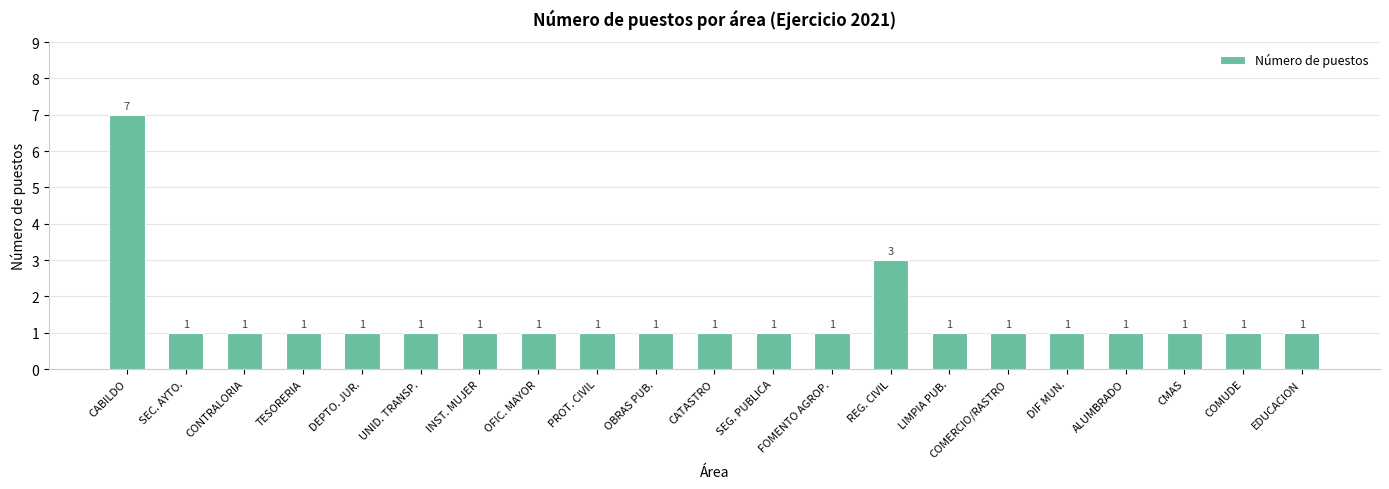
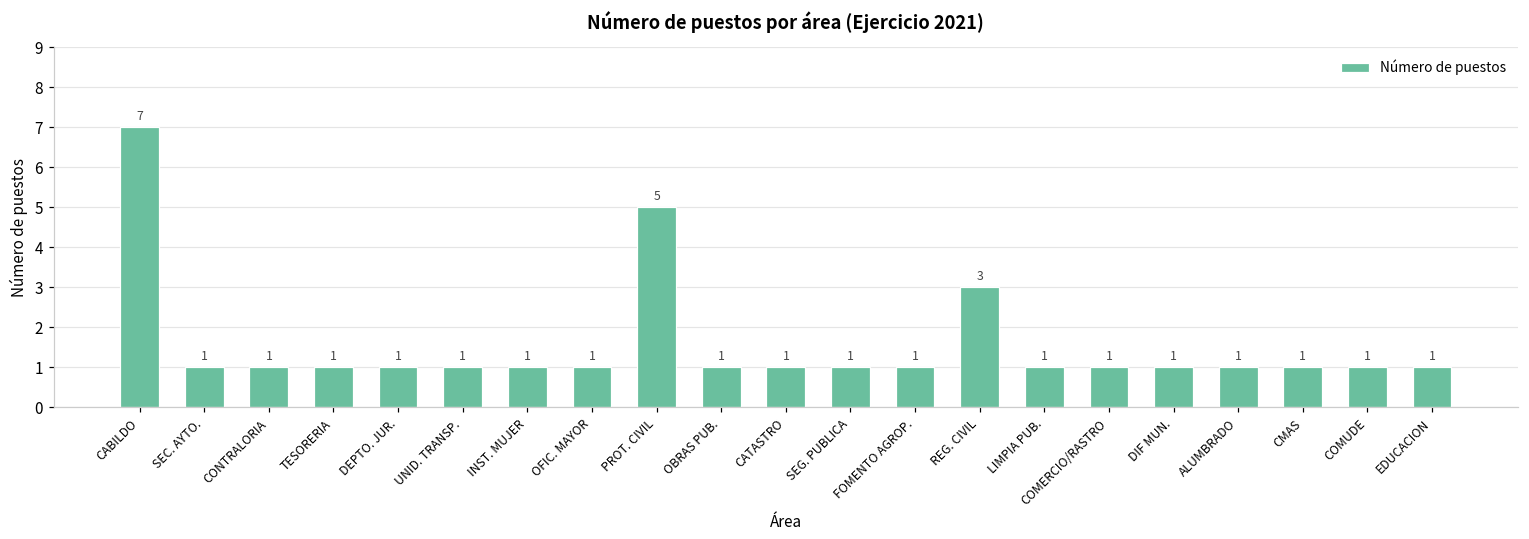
PROT. CIVIL: 1 -> 5
